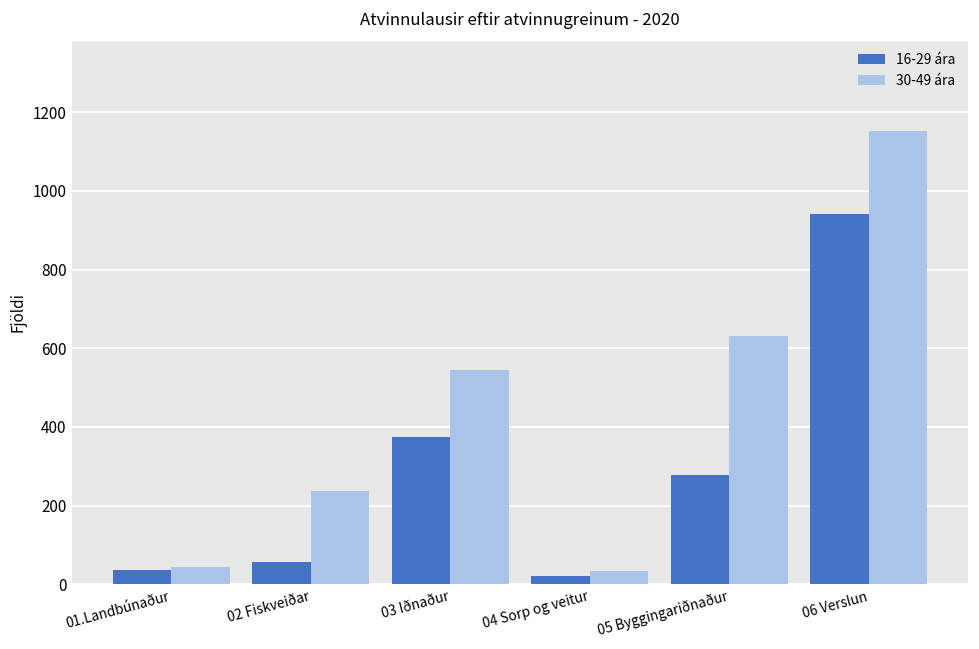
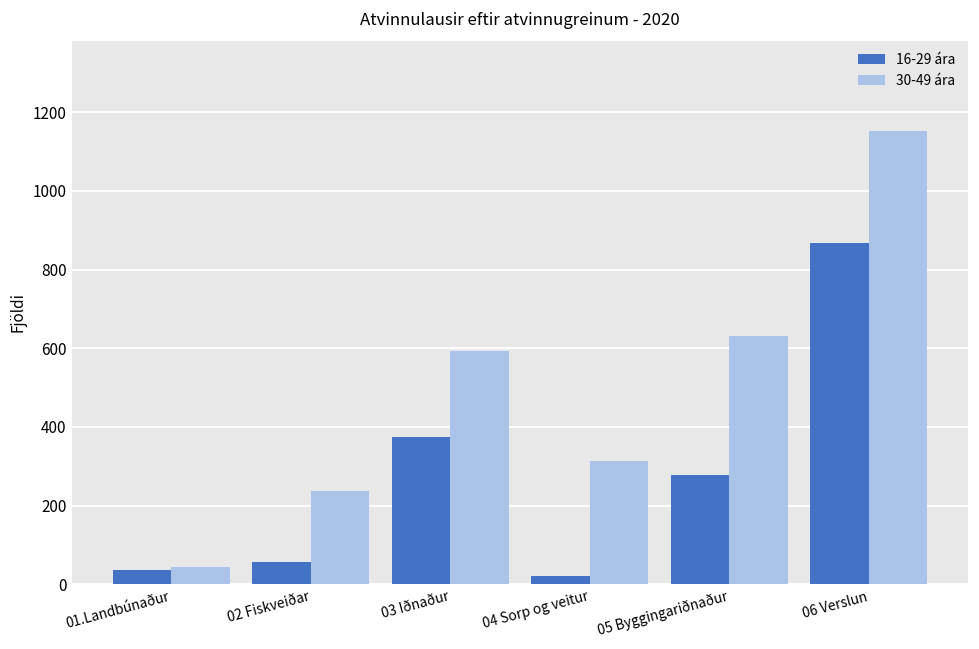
30-49 ára, 03 Iðnaður: 540 -> 590
30-49 ára, 04 Sorp og veitur: 30 -> 310
16-29 ára, 06 Verslun: 940 -> 870
